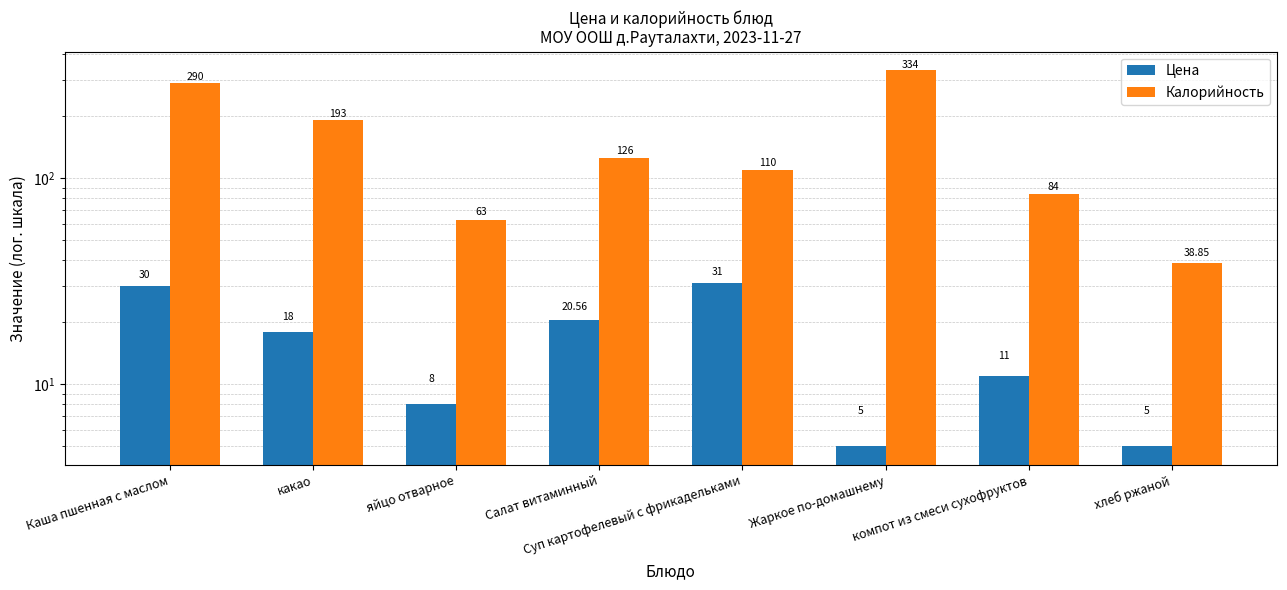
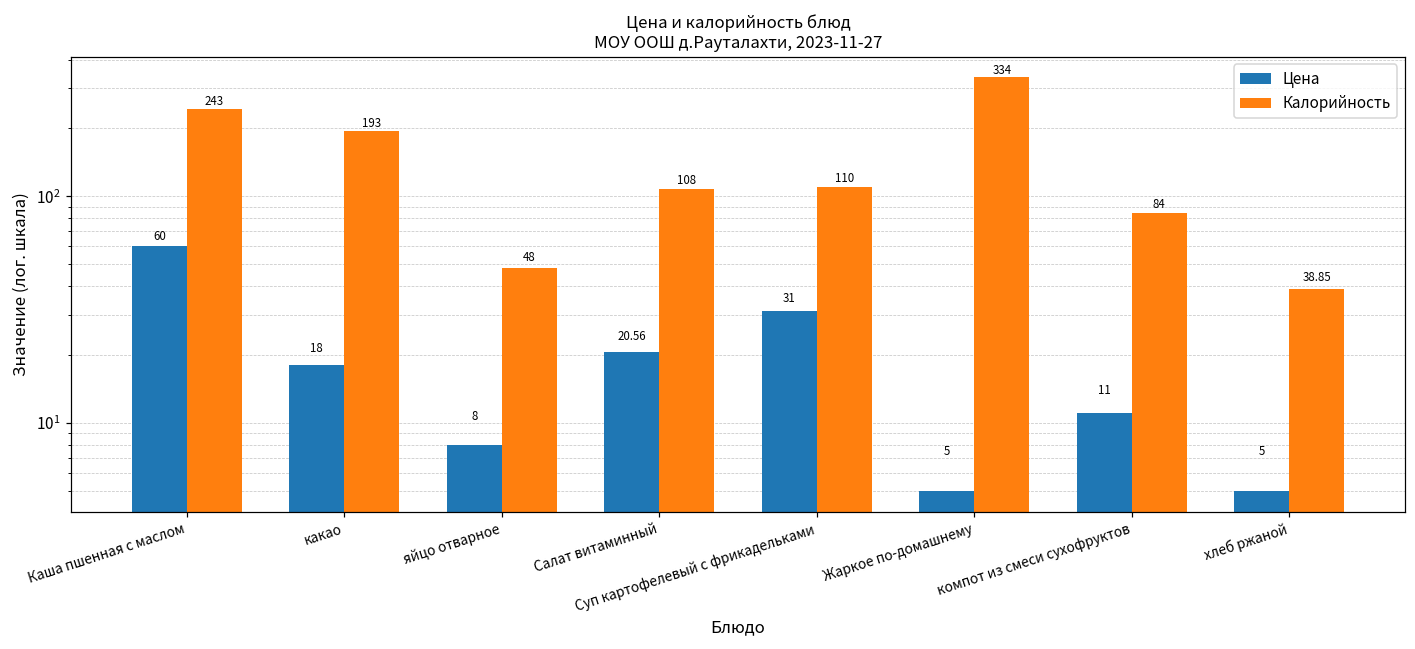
Цена, Каша пшенная с маслом: 30 -> 60
Калорийность, Каша пшенная с маслом: 290 -> 243
Калорийность, яйцо отварное: 63 -> 48
Калорийность, Салат витаминный: 126 -> 108
